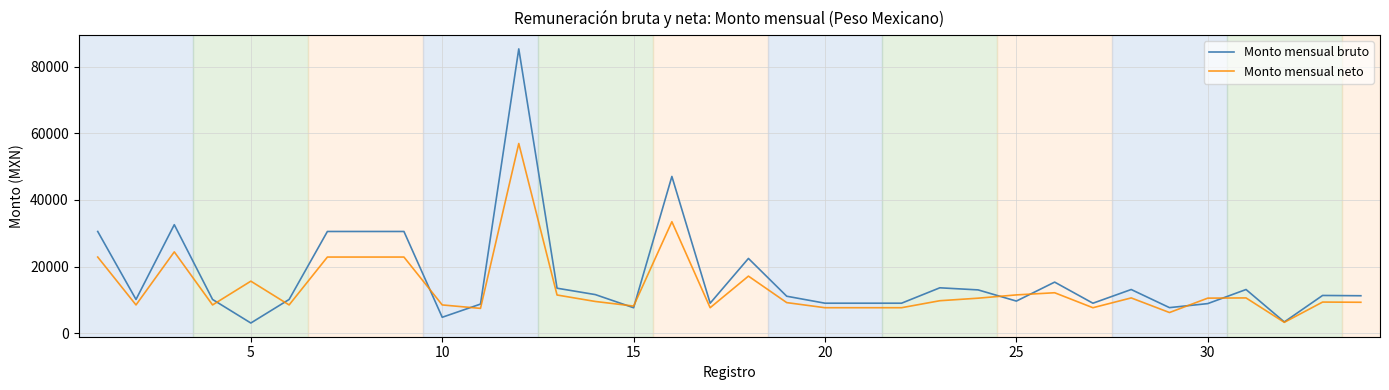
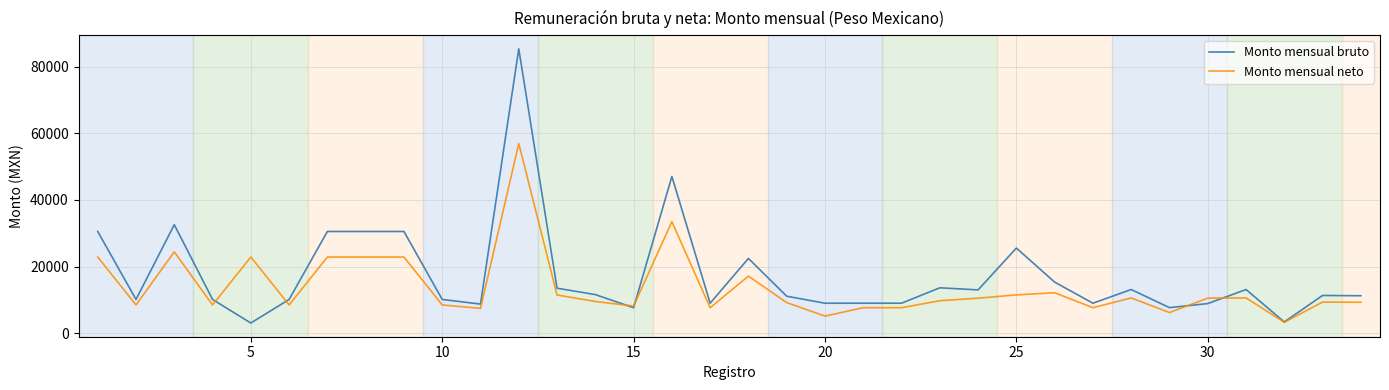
Monto mensual neto, 5: 16000 -> 23000
Monto mensual bruto, 10: 5000 -> 10000
Monto mensual neto, 20: 8000 -> 5000
Monto mensual bruto, 25: 10000 -> 26000
